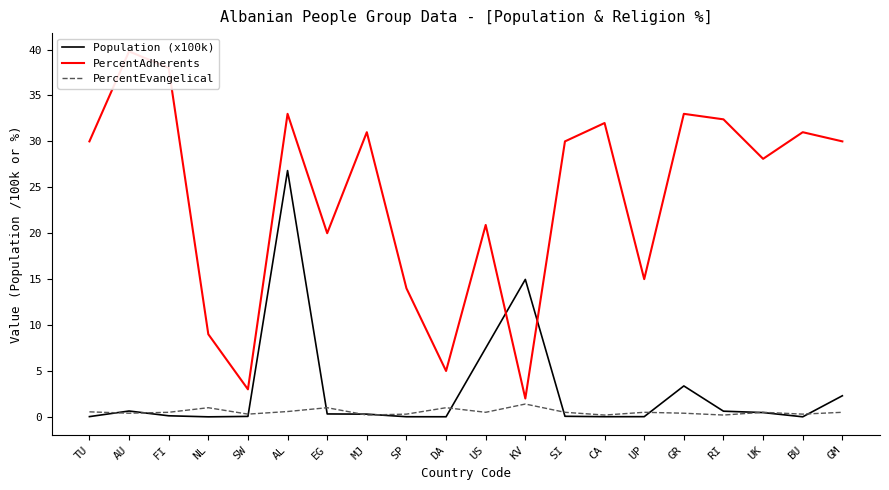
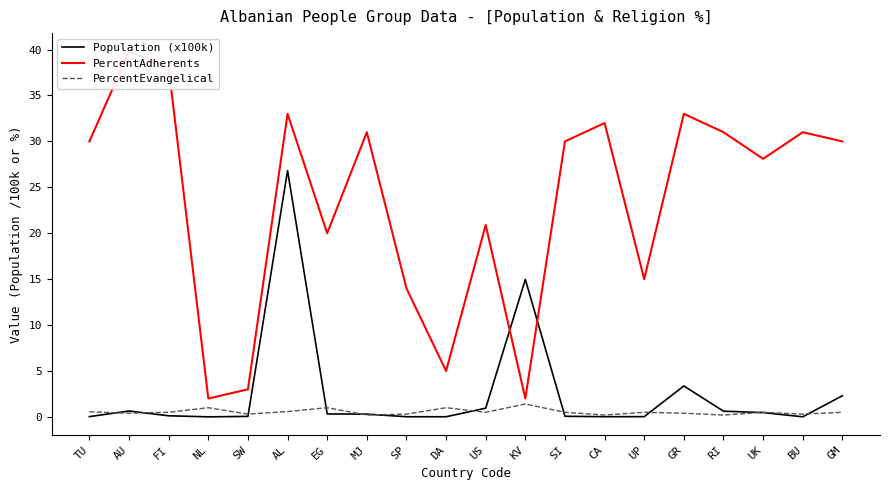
PercentAdherents, NL: 9 -> 2
Population (x100k), US: 7 -> 1
PercentAdherents, RI: 32 -> 31
